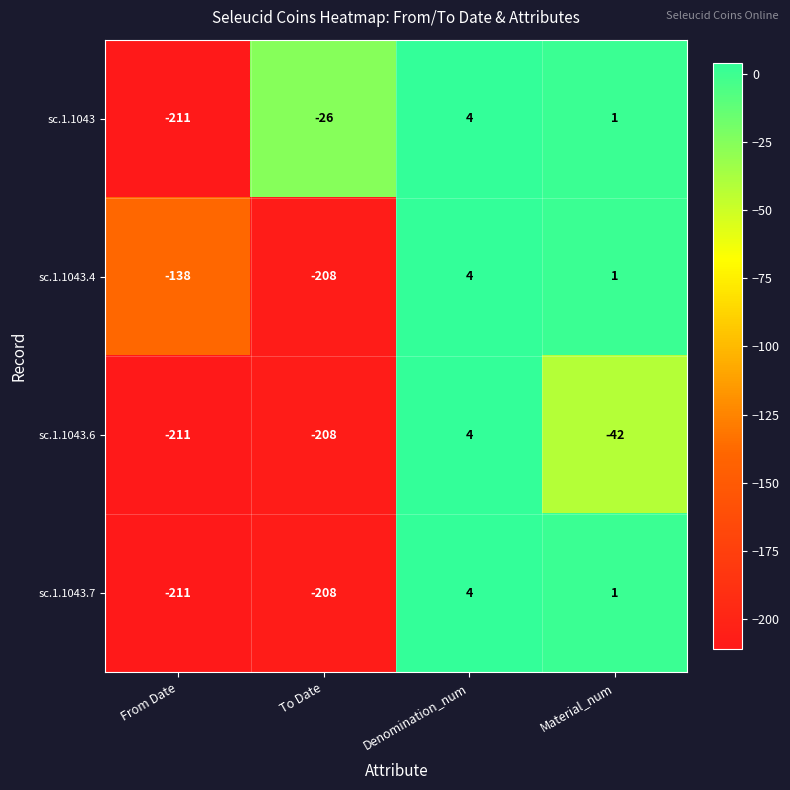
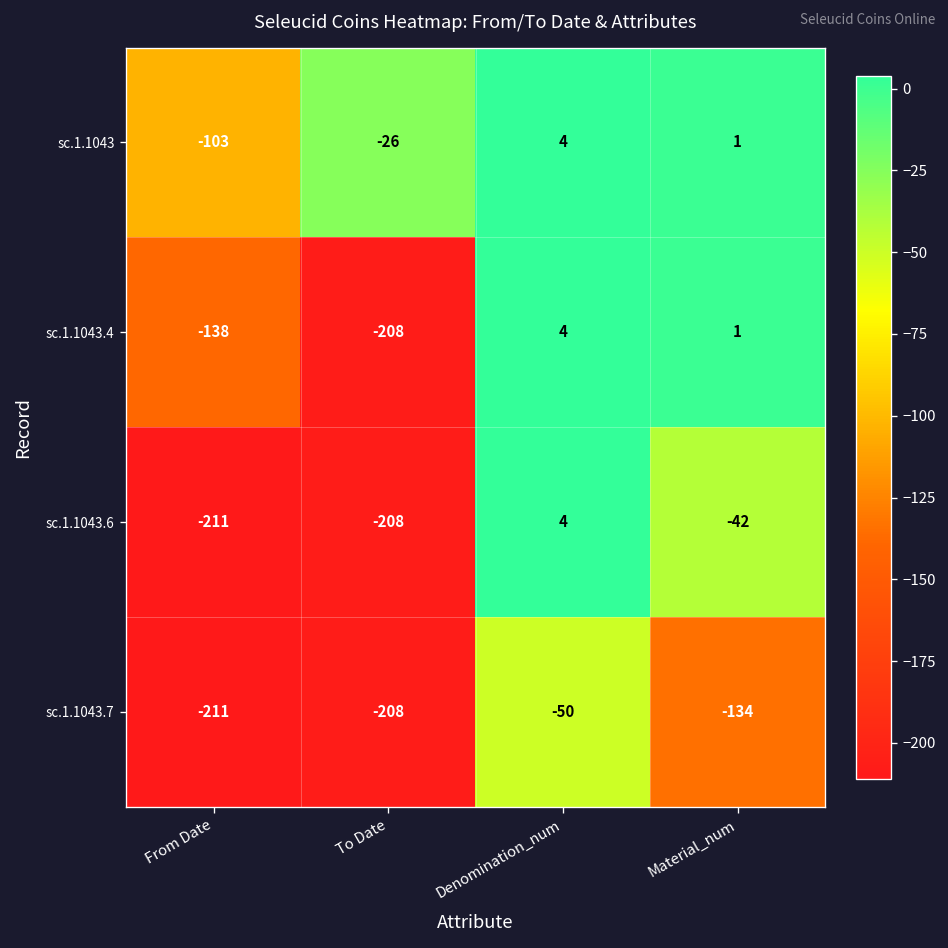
sc.1.1043, From Date: -211 -> -103
sc.1.1043.7, Denomination_num: 4 -> -50
sc.1.1043.7, Material_num: 1 -> -134
